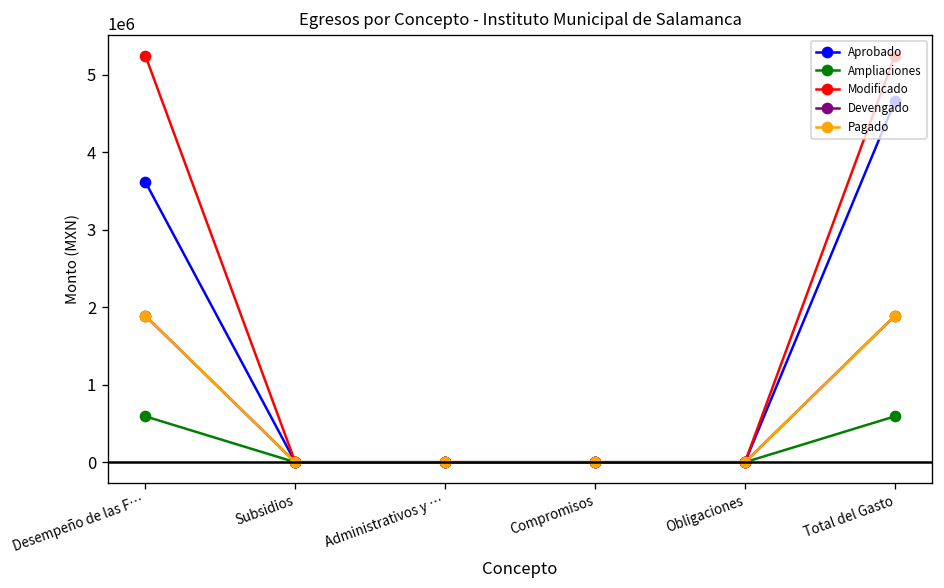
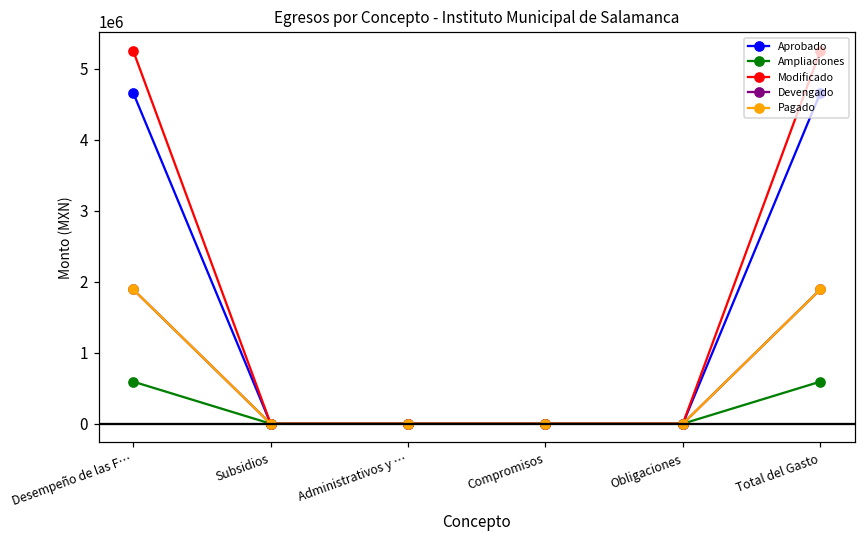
Aprobado, Desempeño de las F…: 3600000 -> 4700000
